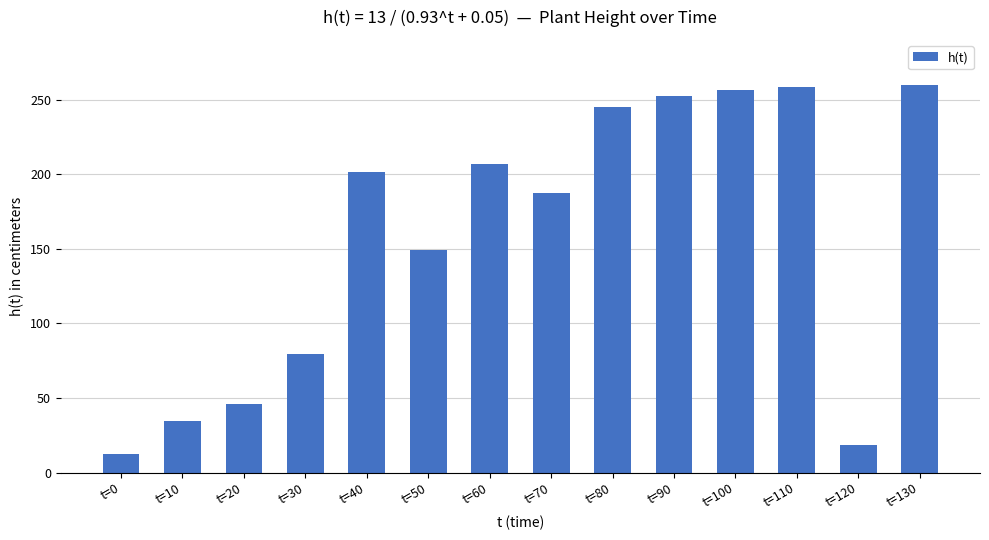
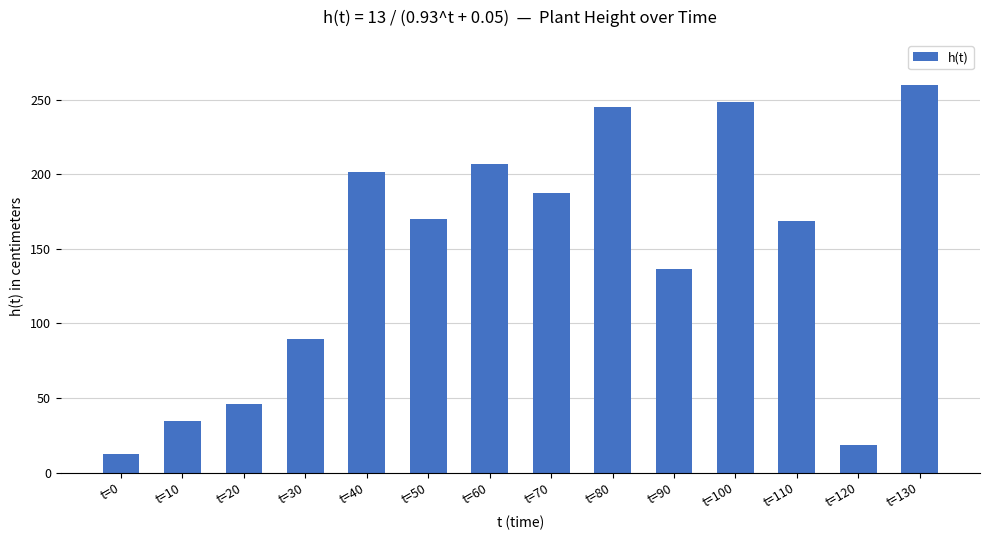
t=30: 80 -> 90
t=50: 149 -> 170
t=90: 253 -> 137
t=100: 256 -> 248
t=110: 258 -> 168
